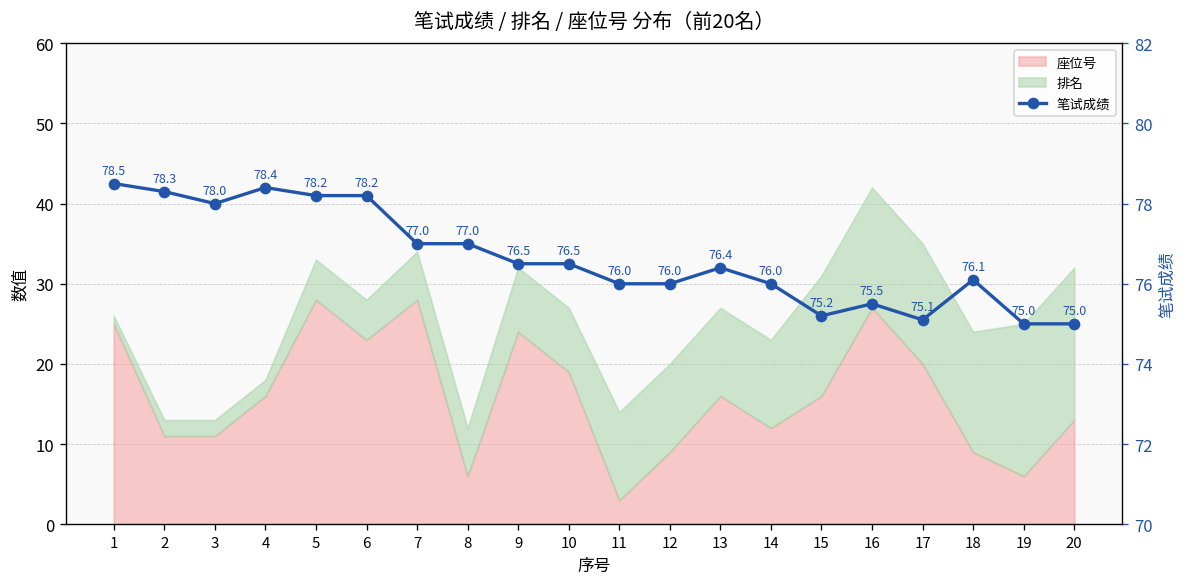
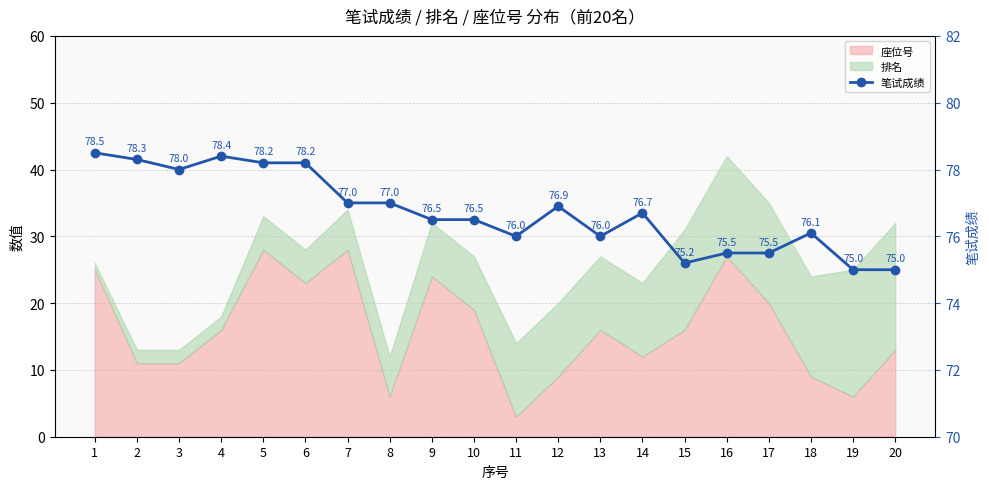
笔试成绩, 12: 76.0 -> 76.9
笔试成绩, 13: 76.4 -> 76.0
笔试成绩, 14: 76.0 -> 76.7
笔试成绩, 17: 75.1 -> 75.5
